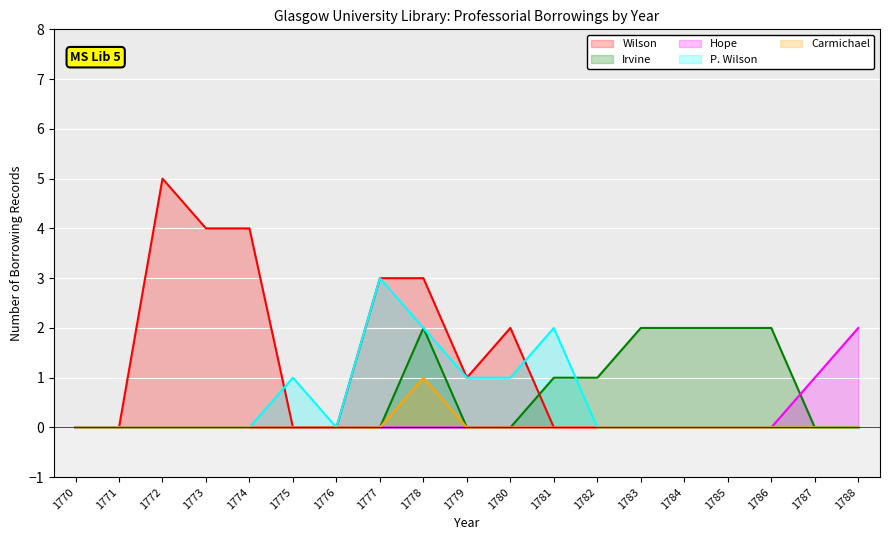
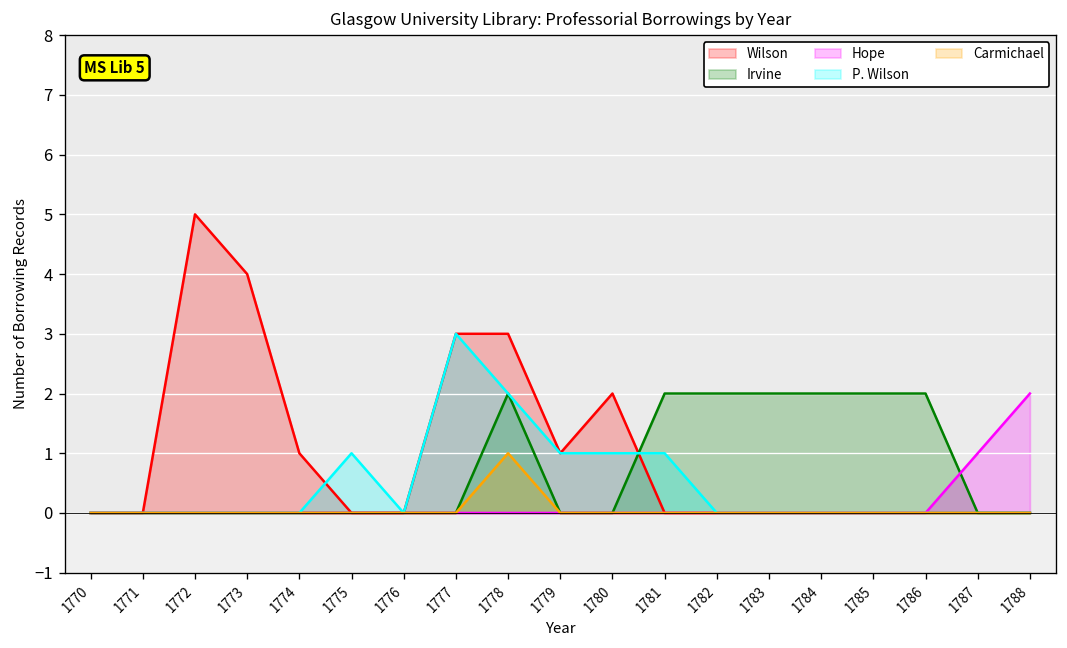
Wilson, 1774: 4 -> 1
Irvine, 1781: 1 -> 2
P. Wilson, 1781: 2 -> 1
Irvine, 1782: 1 -> 2
